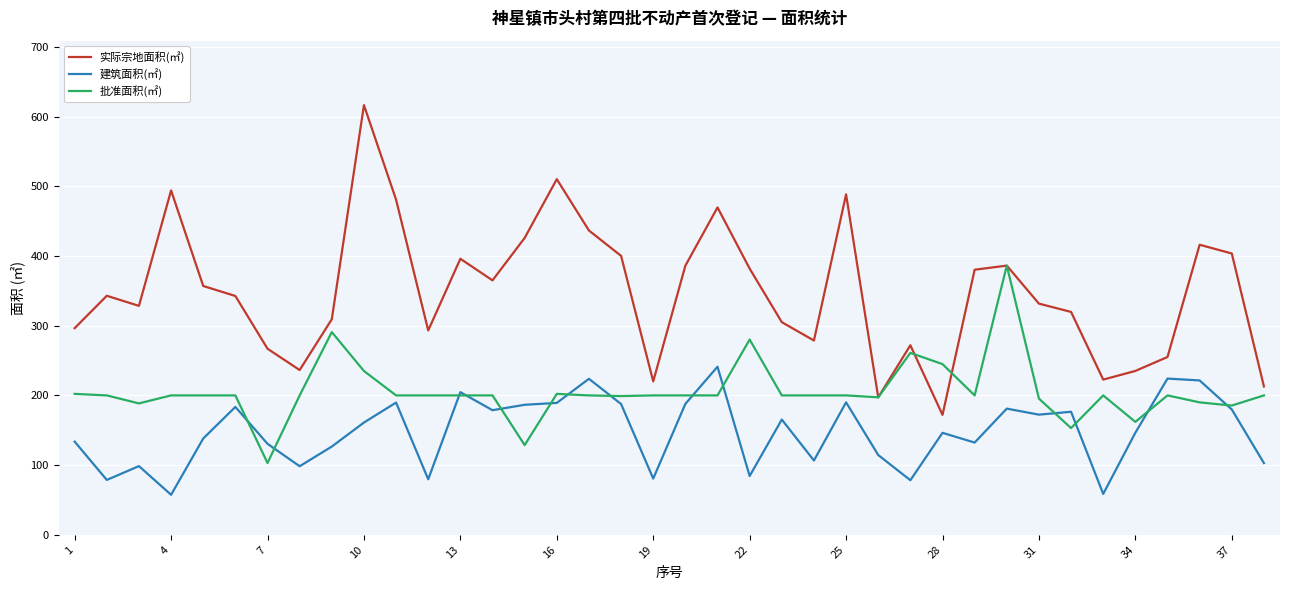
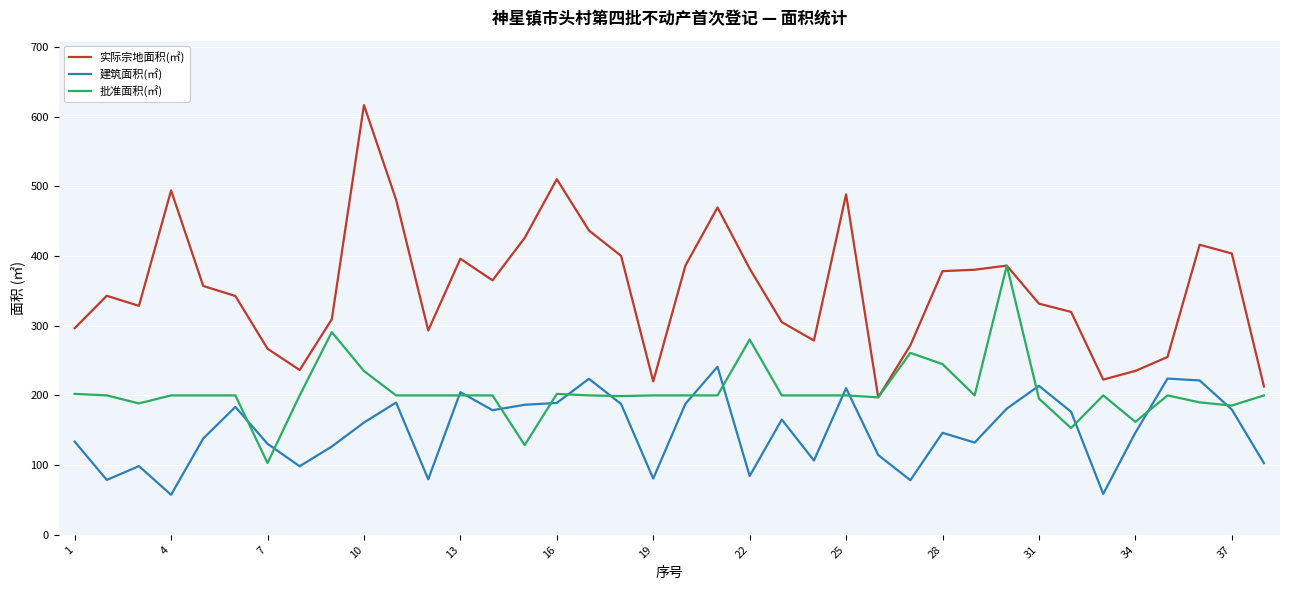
建筑面积(㎡), 25: 190 -> 210
实际宗地面积(㎡), 28: 170 -> 380
建筑面积(㎡), 31: 170 -> 210
